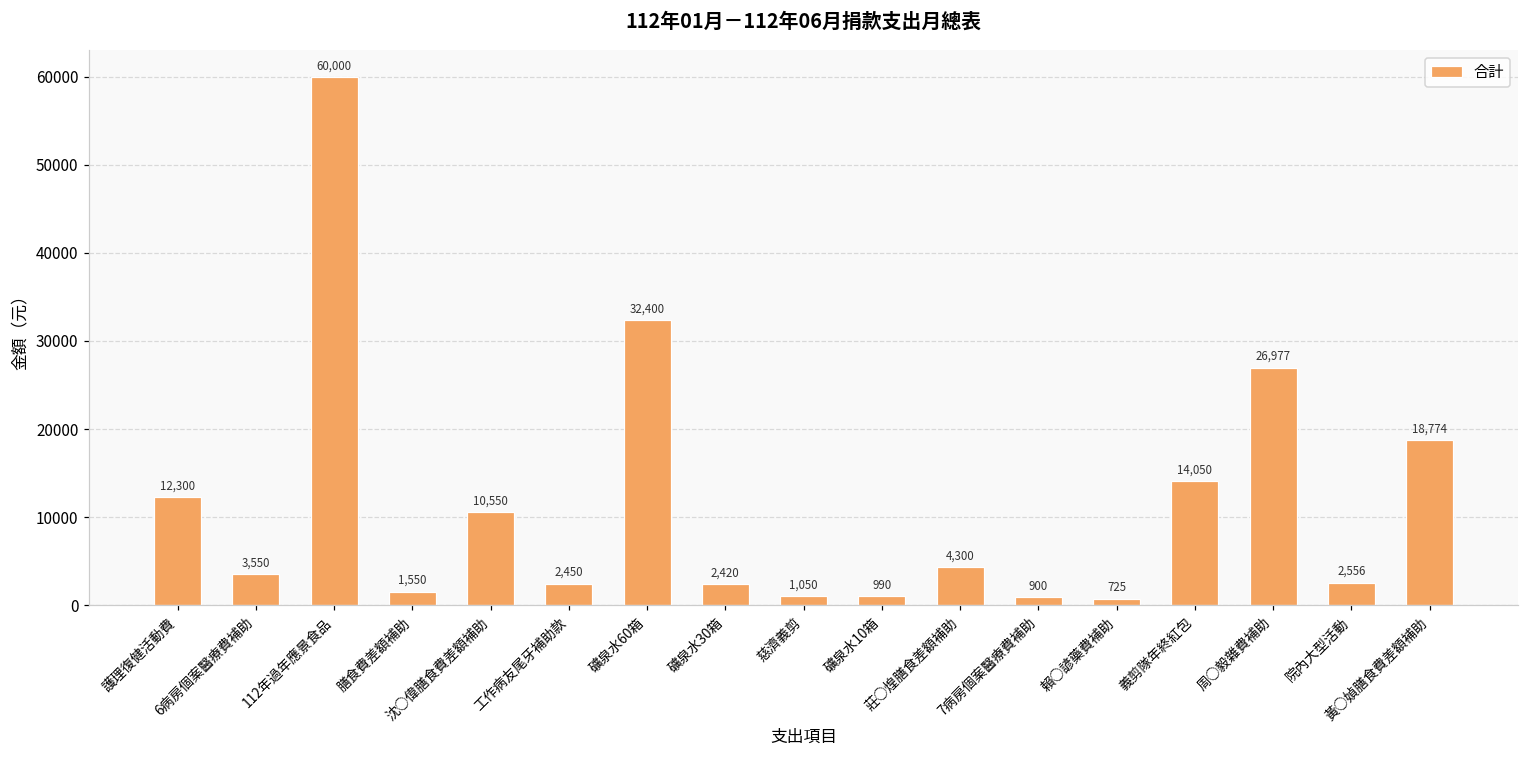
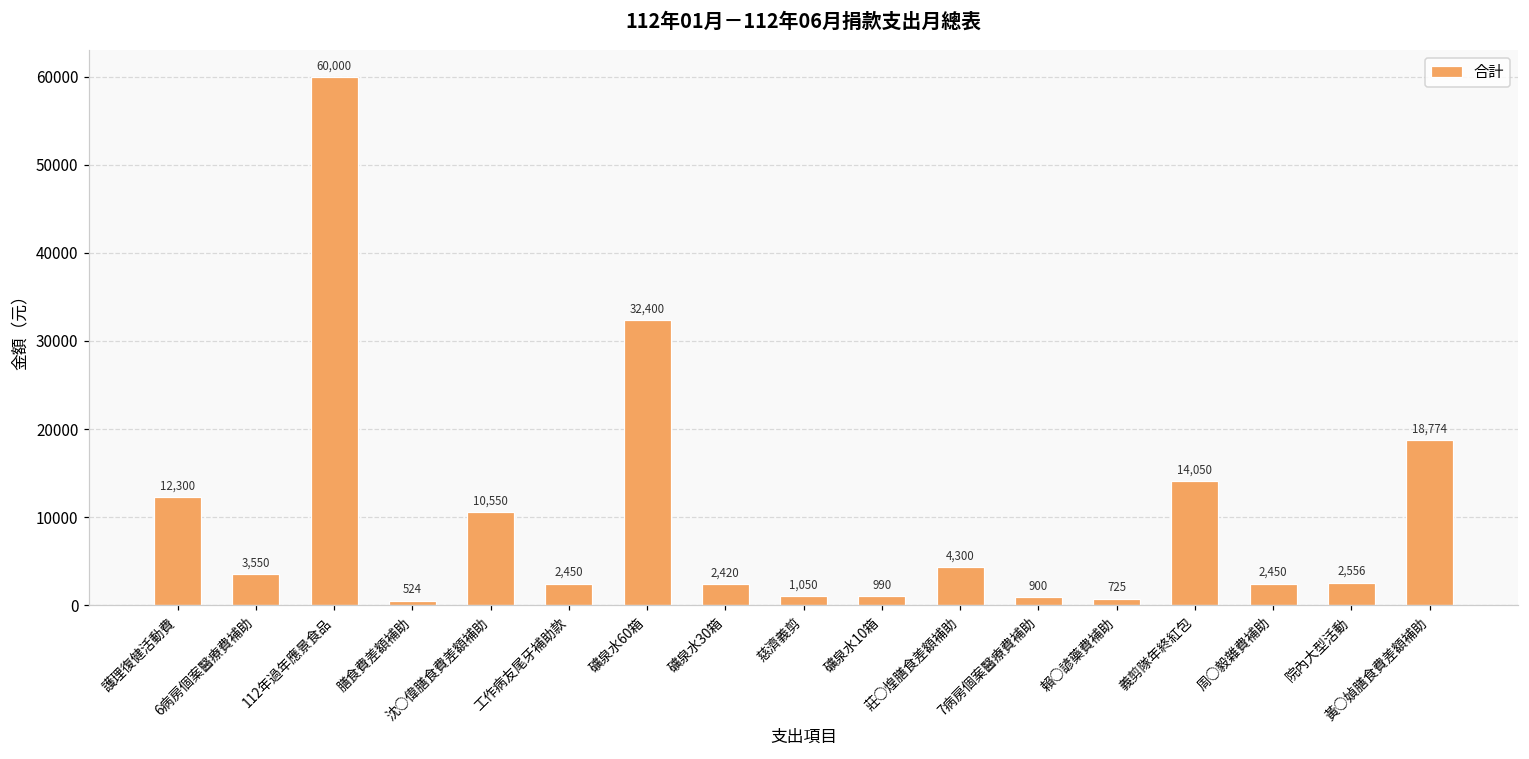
膳食費差額補助: 1,550 -> 524
周○毅雜費補助: 26,977 -> 2,450
